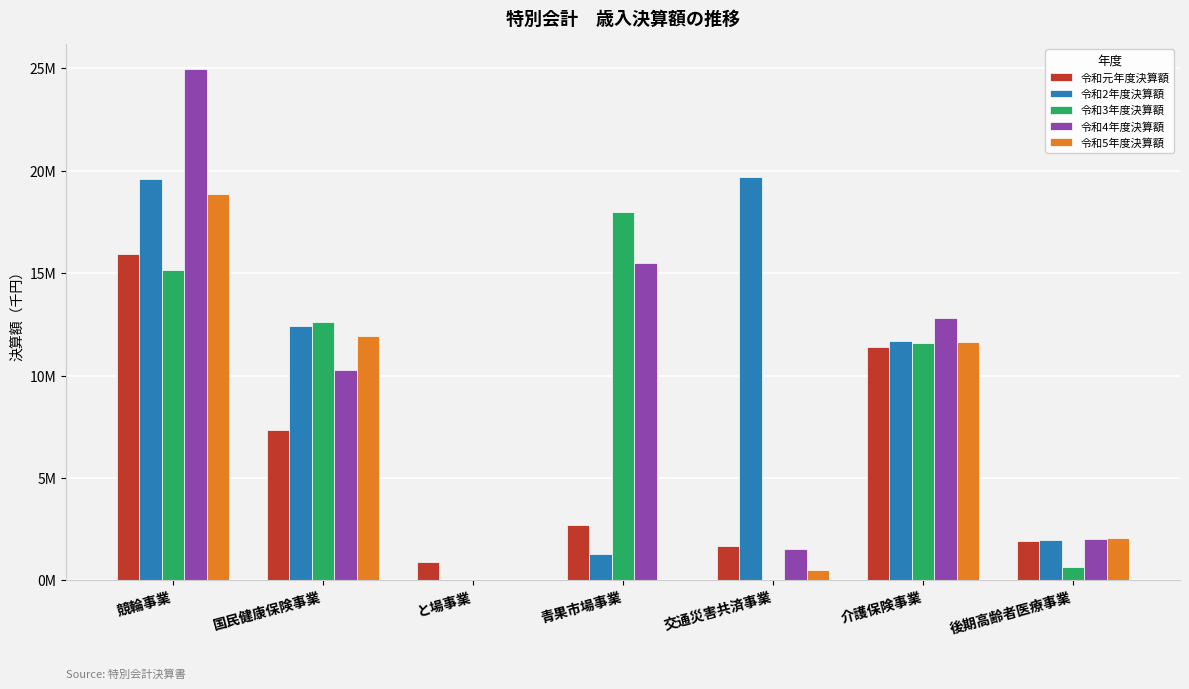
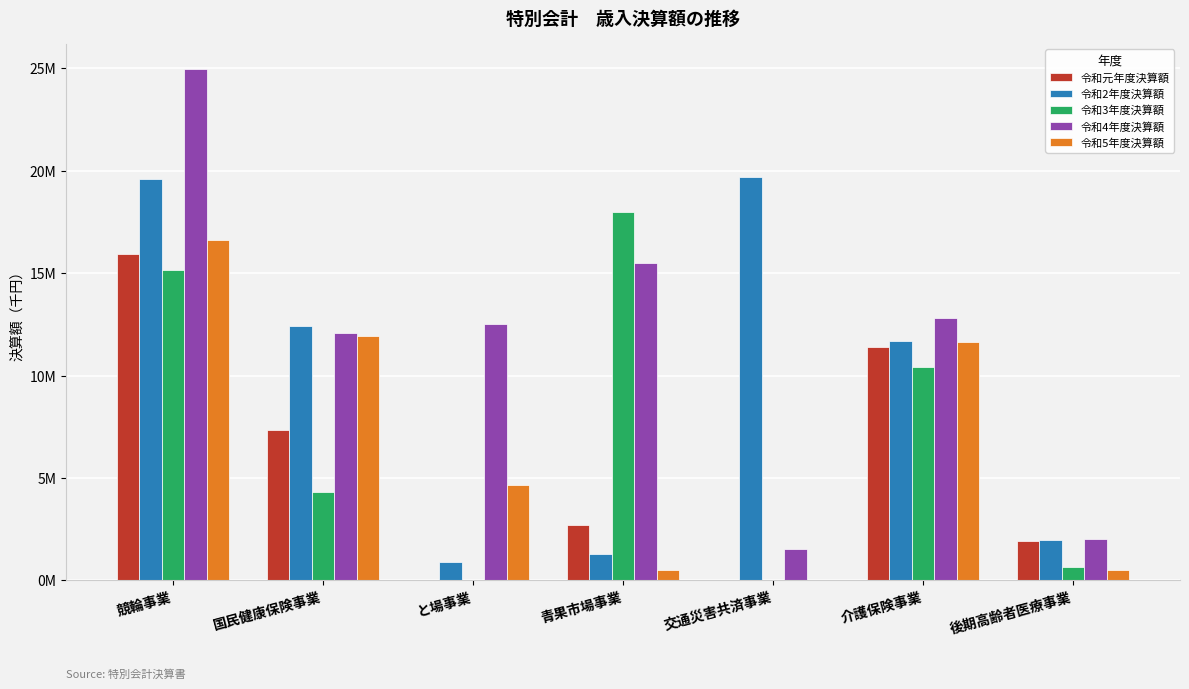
令和5年度決算額, 競輪事業: 18900000 -> 16600000
令和3年度決算額, 国民健康保険事業: 12600000 -> 4300000
令和4年度決算額, 国民健康保険事業: 10300000 -> 12100000
令和元年度決算額, と場事業: 900000 -> 0
令和2年度決算額, と場事業: 0 -> 900000
令和4年度決算額, と場事業: 0 -> 12500000
令和5年度決算額, と場事業: 0 -> 4700000
令和5年度決算額, 青果市場事業: 0 -> 500000
令和元年度決算額, 交通災害共済事業: 1700000 -> 0
令和5年度決算額, 交通災害共済事業: 500000 -> 0
令和3年度決算額, 介護保険事業: 11600000 -> 10400000
令和5年度決算額, 後期高齢者医療事業: 2100000 -> 500000
